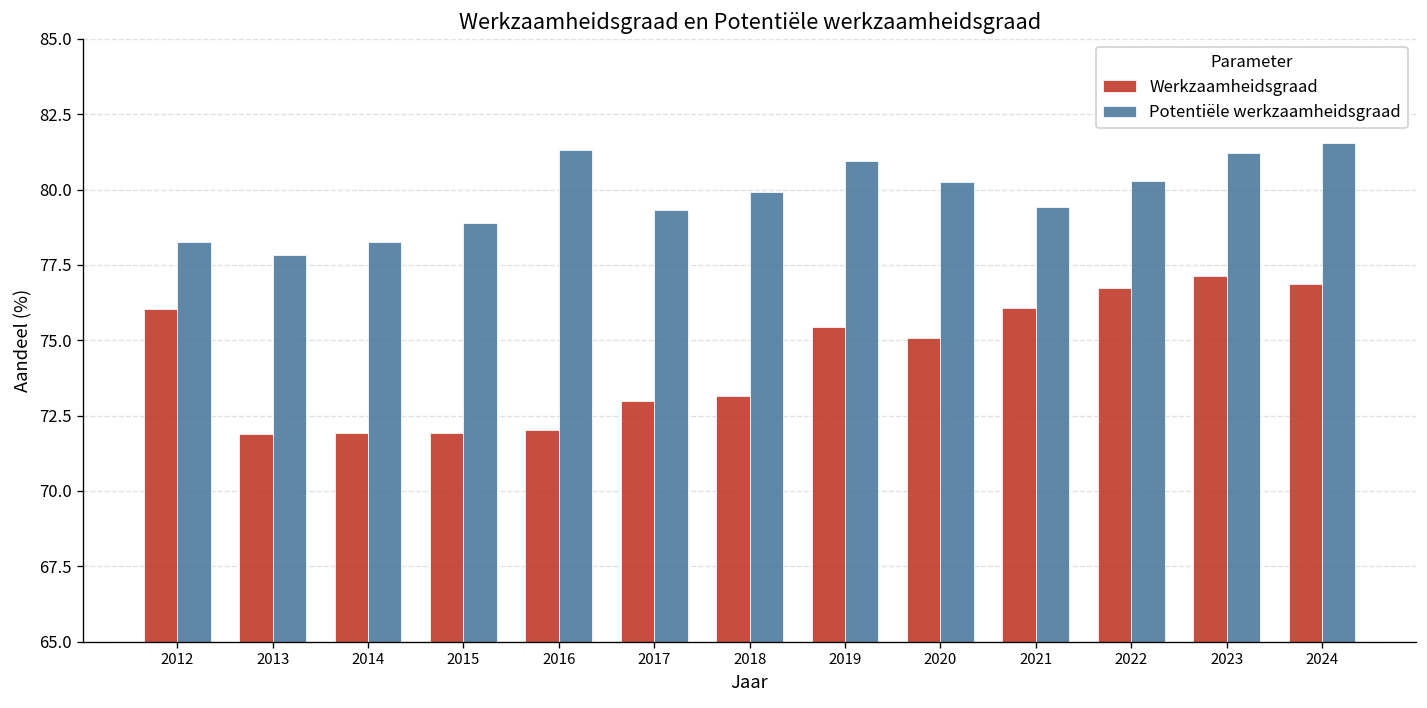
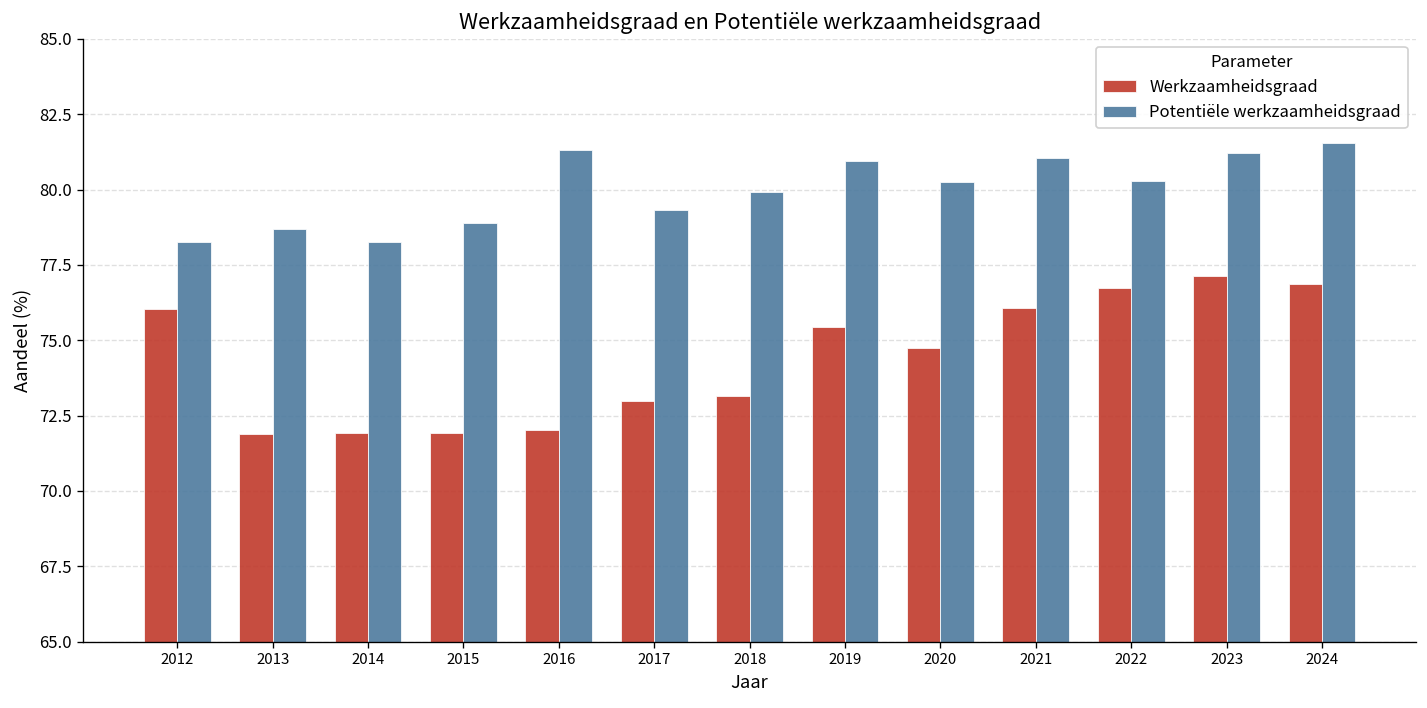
Potentiële werkzaamheidsgraad, 2013: 77.8 -> 78.7
Werkzaamheidsgraad, 2020: 75.1 -> 74.7
Potentiële werkzaamheidsgraad, 2021: 79.4 -> 81.1
